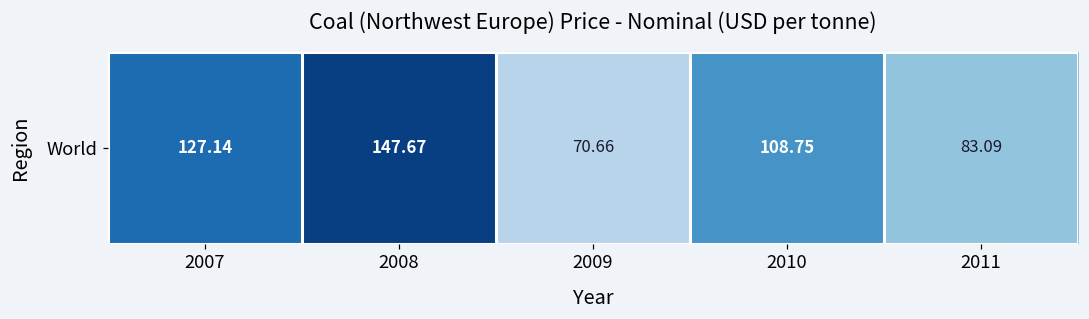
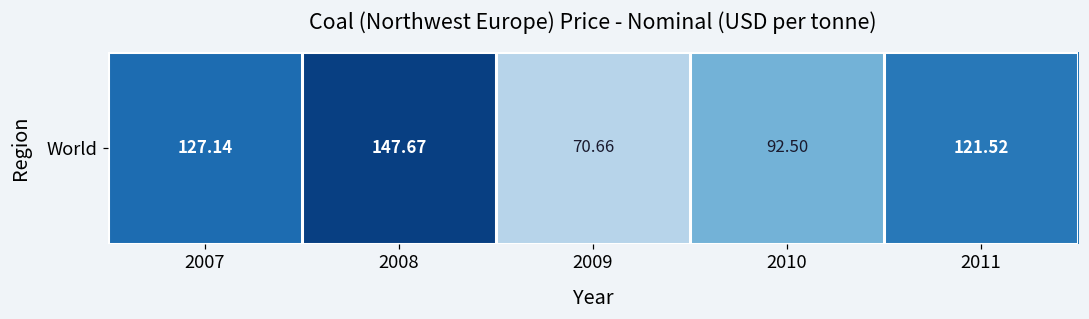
World, 2010: 108.75 -> 92.50
World, 2011: 83.09 -> 121.52
